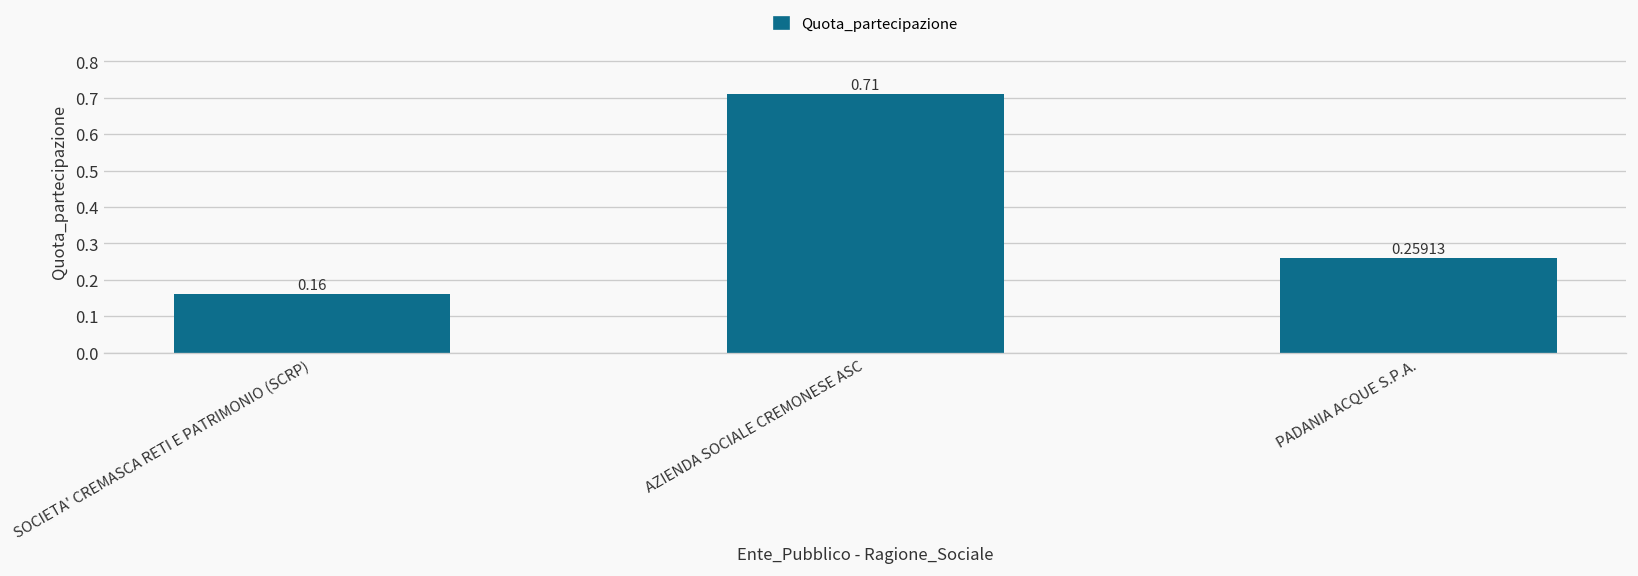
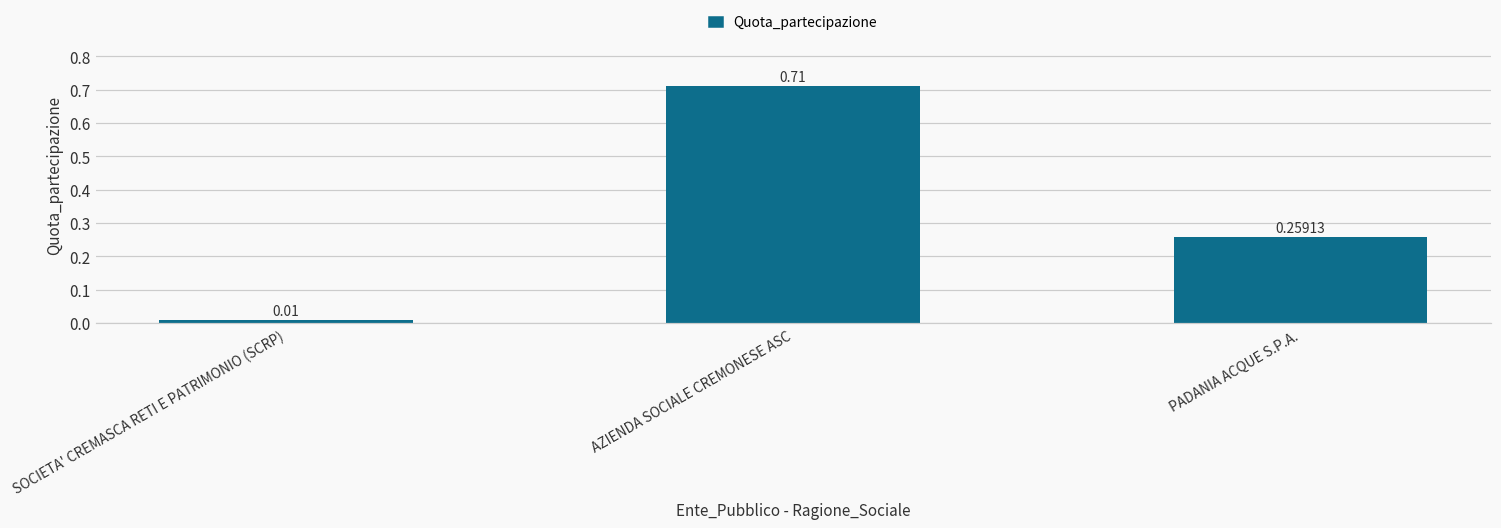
SOCIETA' CREMASCA RETI E PATRIMONIO (SCRP): 0.16 -> 0.01
